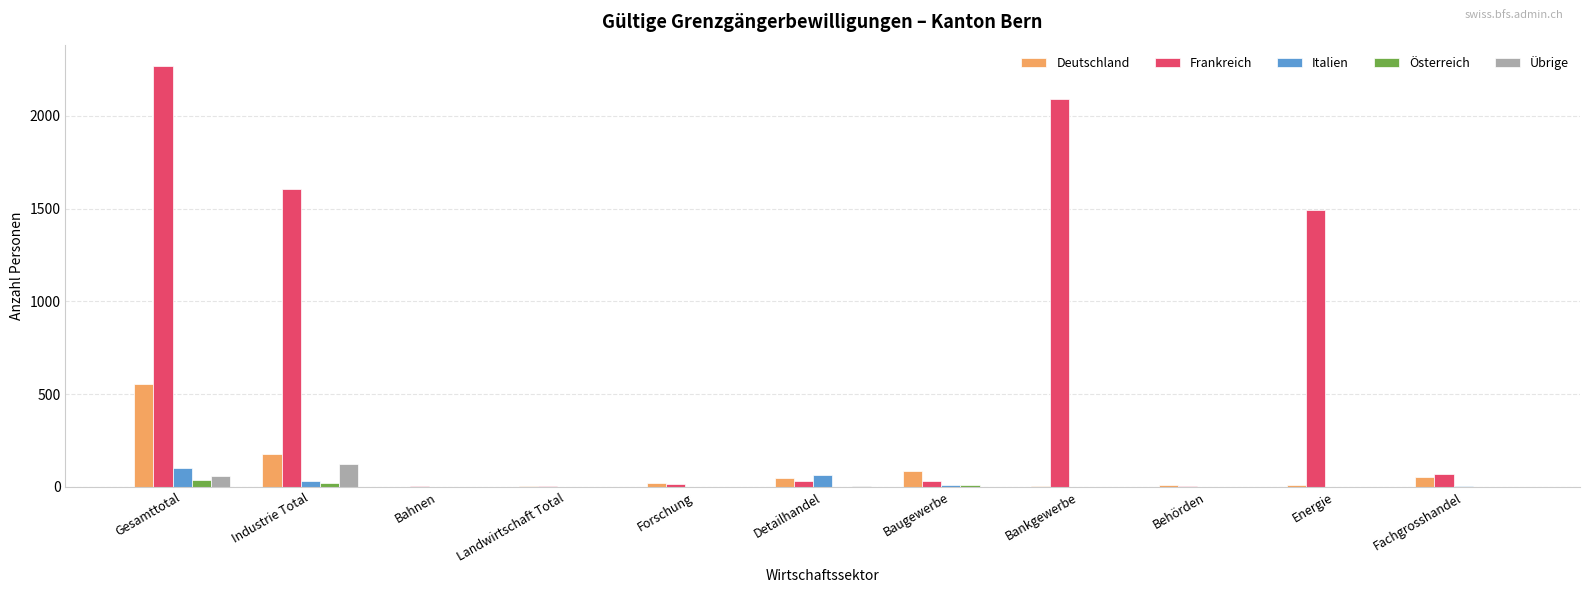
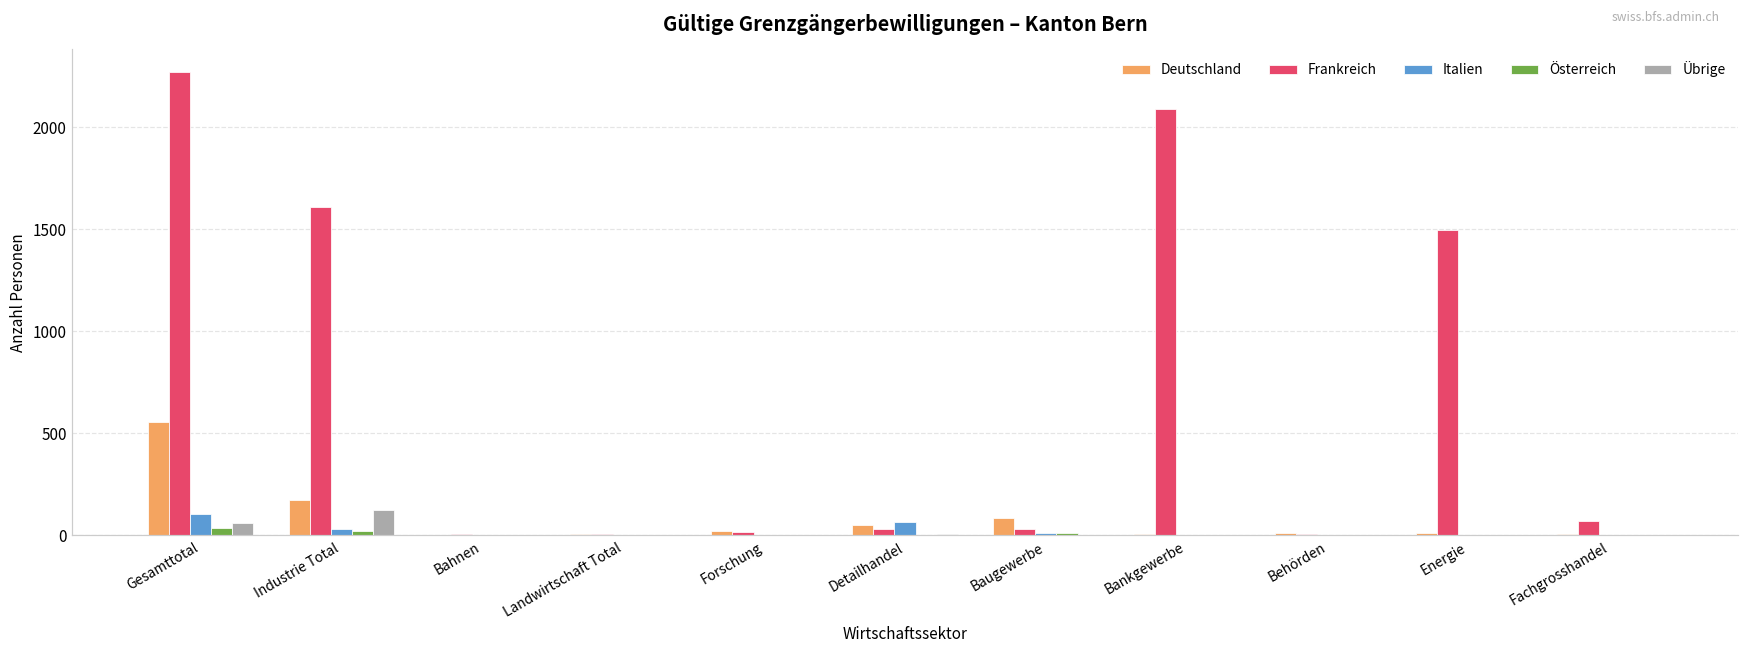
Deutschland, Fachgrosshandel: 50 -> 10
